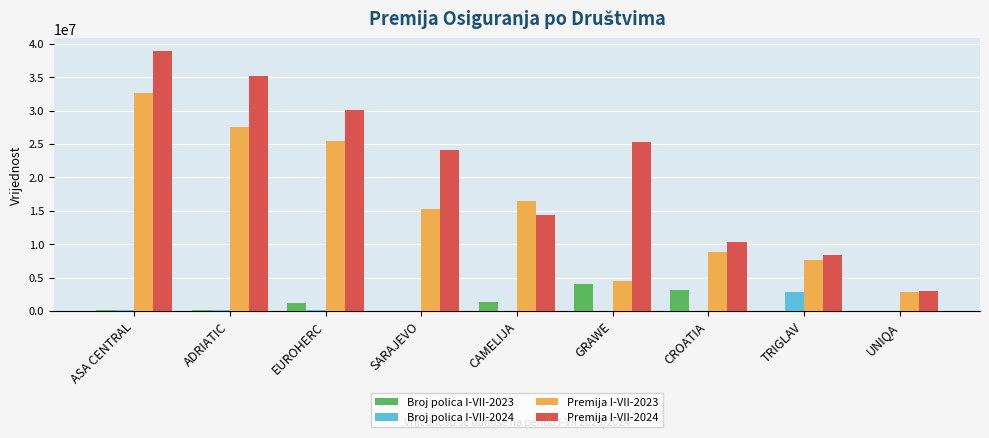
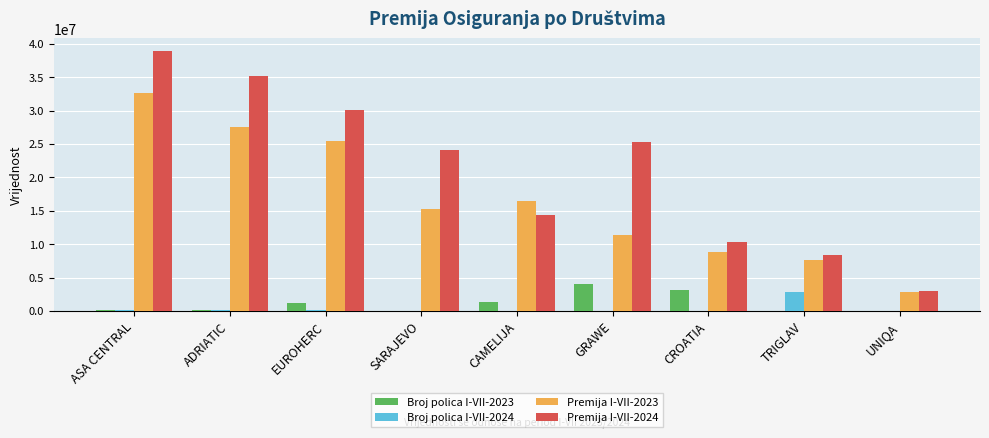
Premija I-VII-2023, GRAWE: 4000000 -> 11000000
